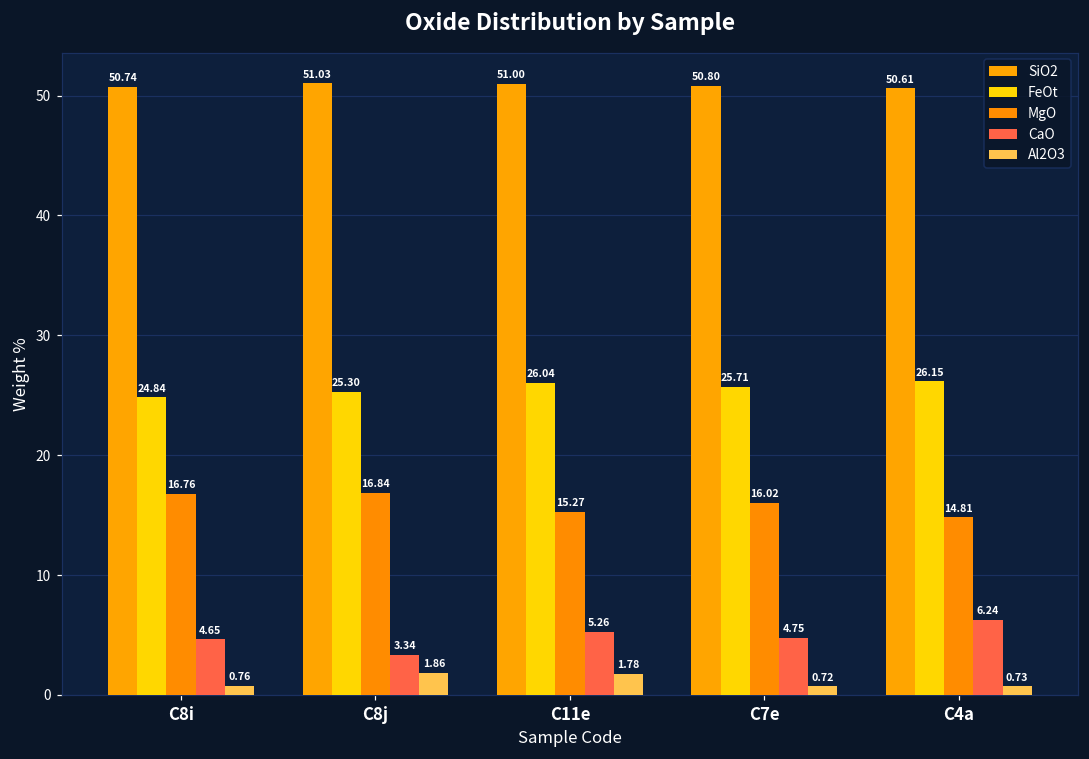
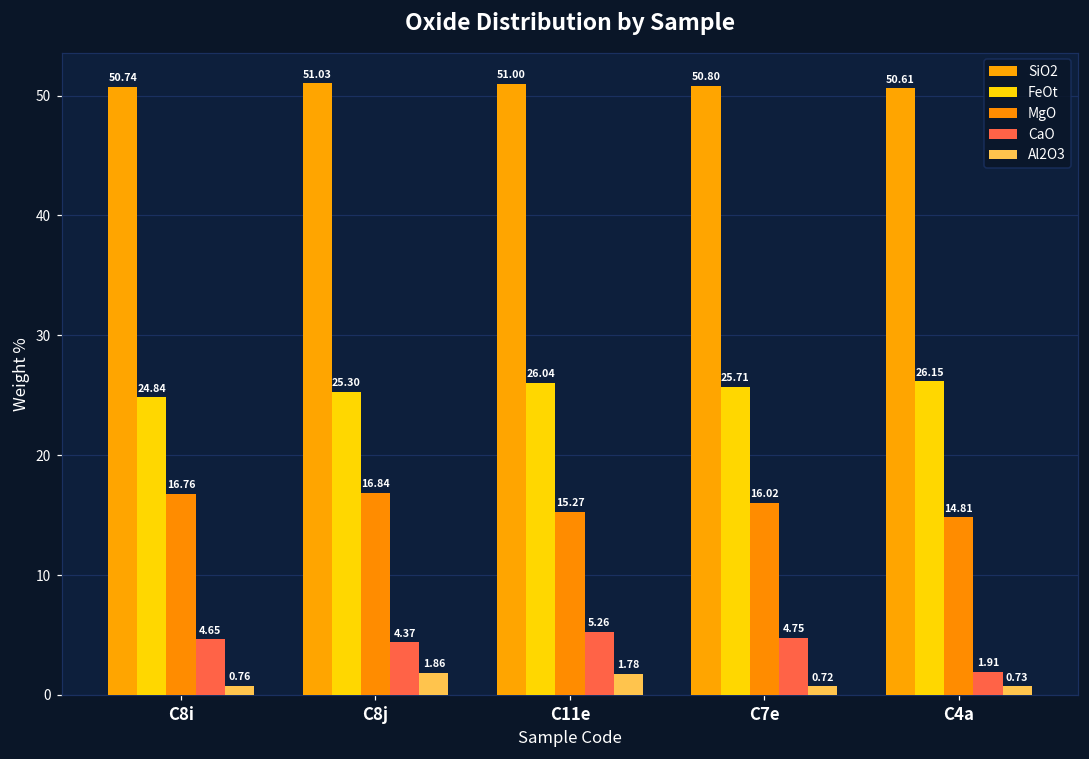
CaO, C8j: 3.34 -> 4.37
CaO, C4a: 6.24 -> 1.91
